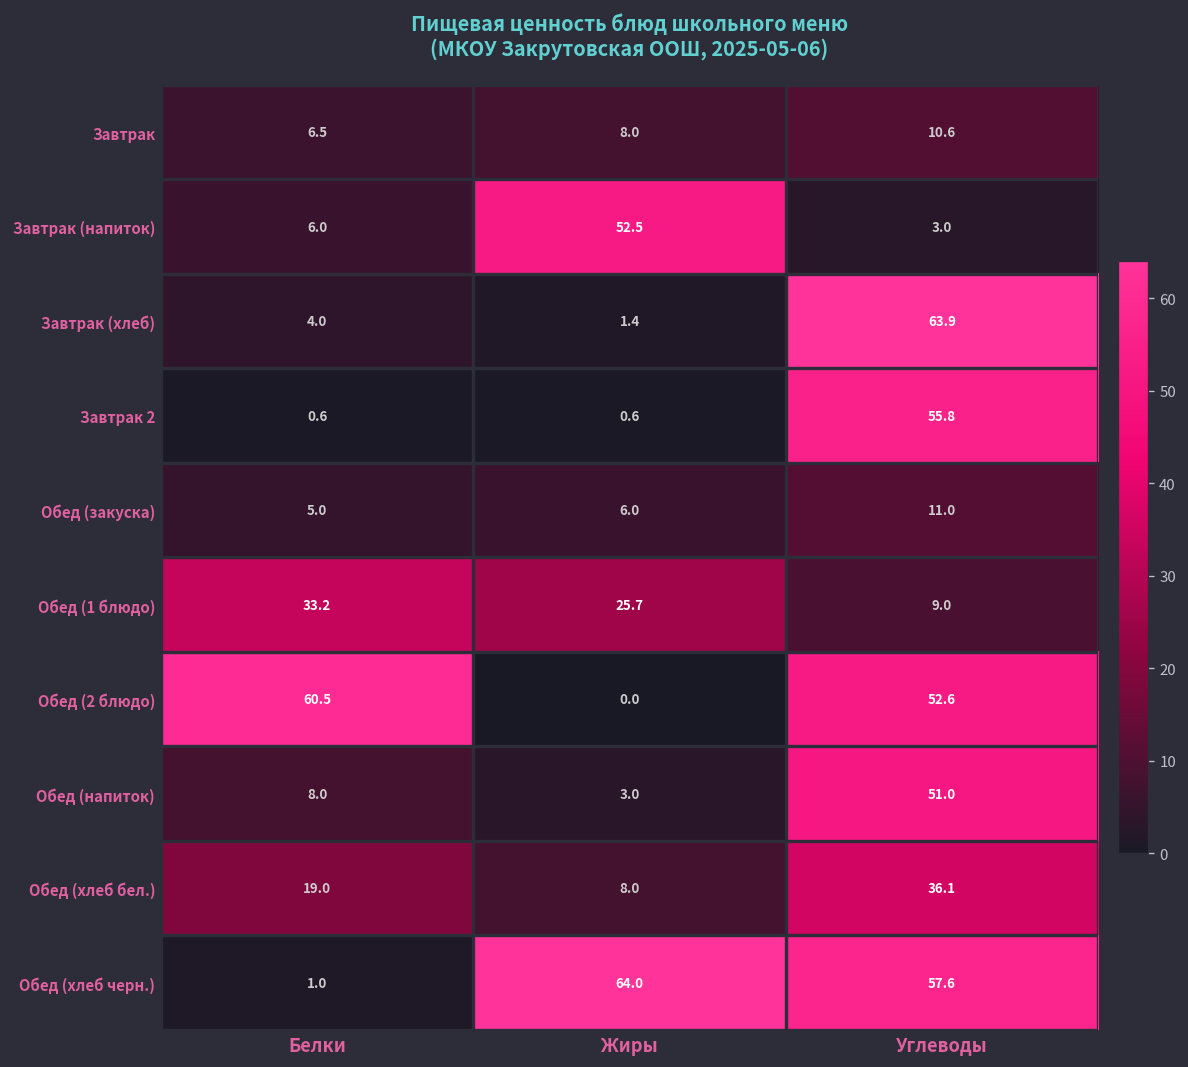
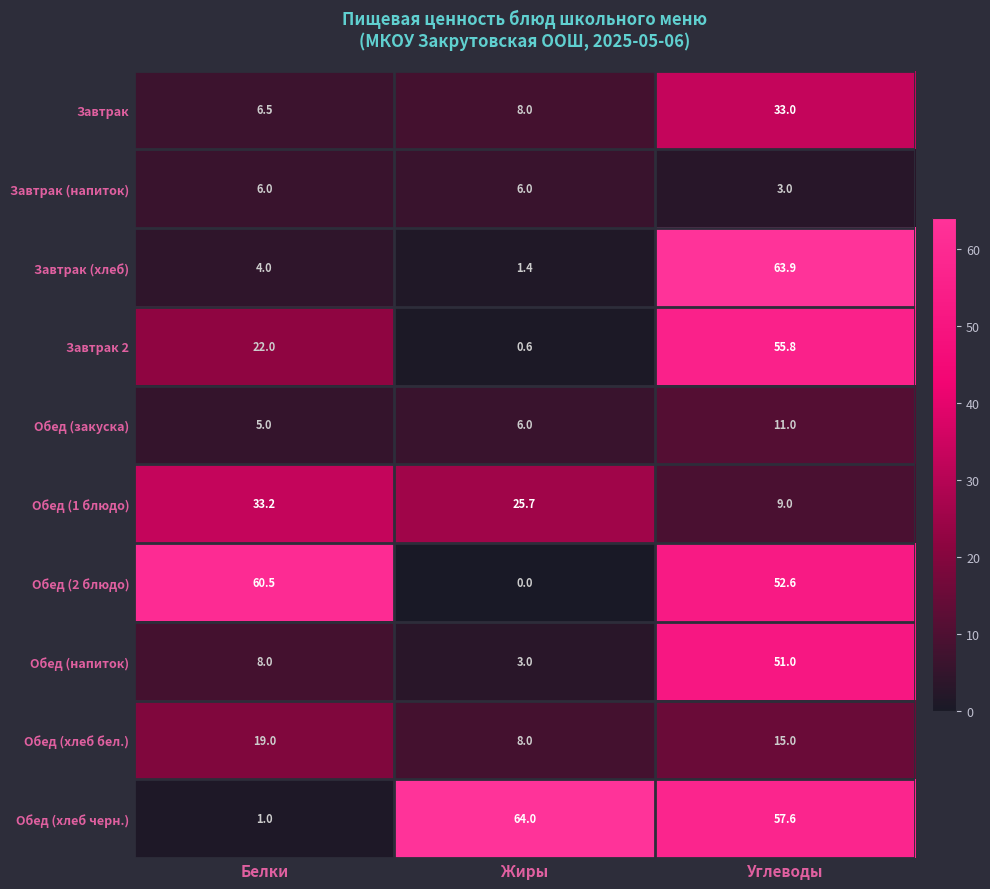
Завтрак, Углеводы: 10.6 -> 33.0
Завтрак (напиток), Жиры: 52.5 -> 6.0
Завтрак 2, Белки: 0.6 -> 22.0
Обед (хлеб бел.), Углеводы: 36.1 -> 15.0
